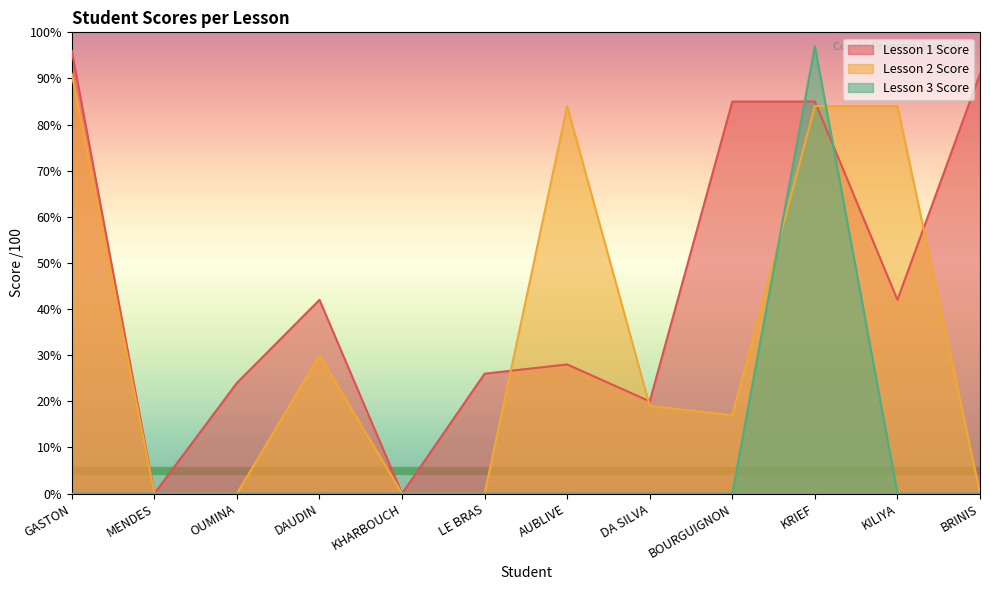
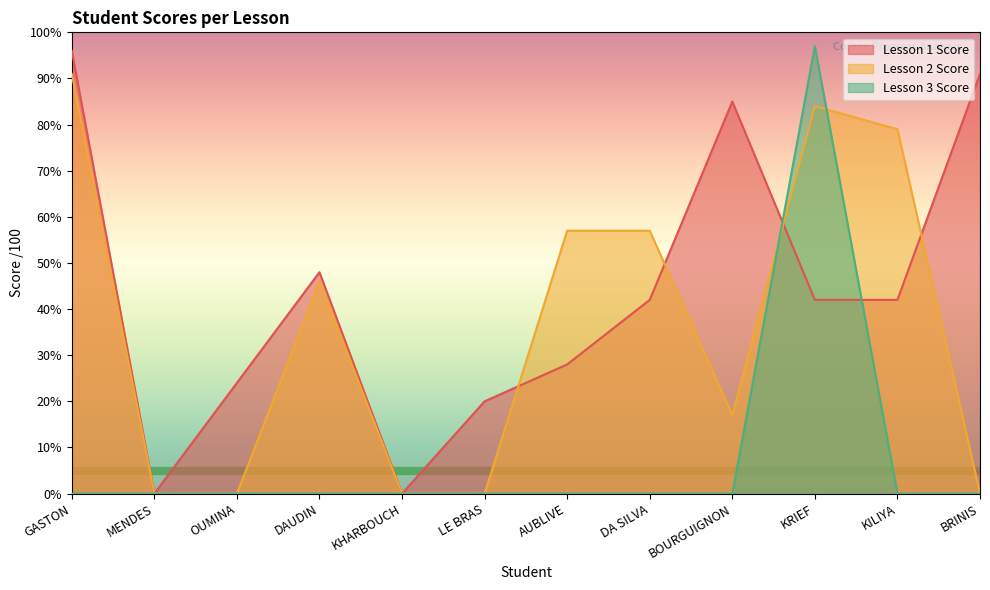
Lesson 1 Score, DAUDIN: 42% -> 48%
Lesson 2 Score, DAUDIN: 30% -> 46%
Lesson 1 Score, LE BRAS: 26% -> 20%
Lesson 2 Score, AUBLIVE: 84% -> 57%
Lesson 1 Score, DA SILVA: 20% -> 42%
Lesson 2 Score, DA SILVA: 19% -> 57%
Lesson 1 Score, KRIEF: 85% -> 42%
Lesson 2 Score, KILIYA: 84% -> 79%
